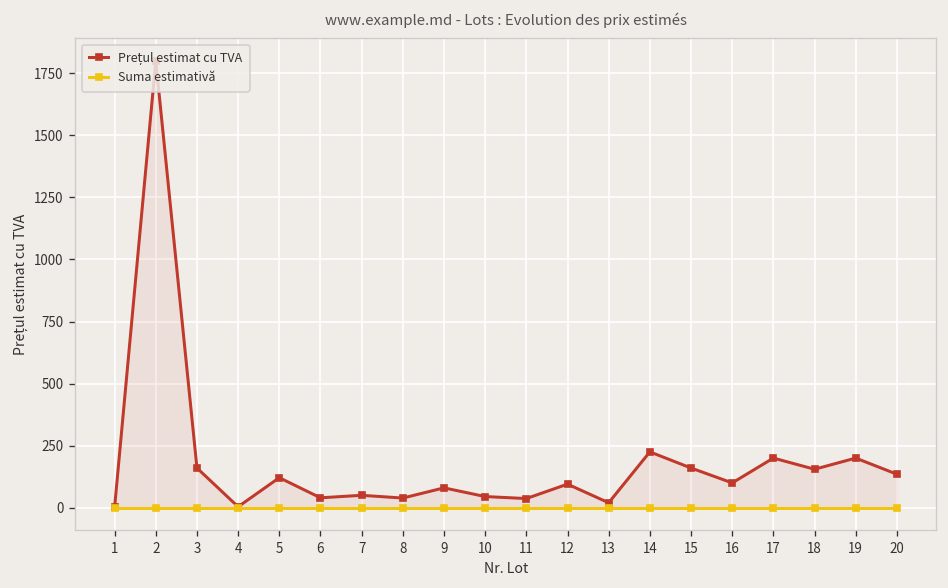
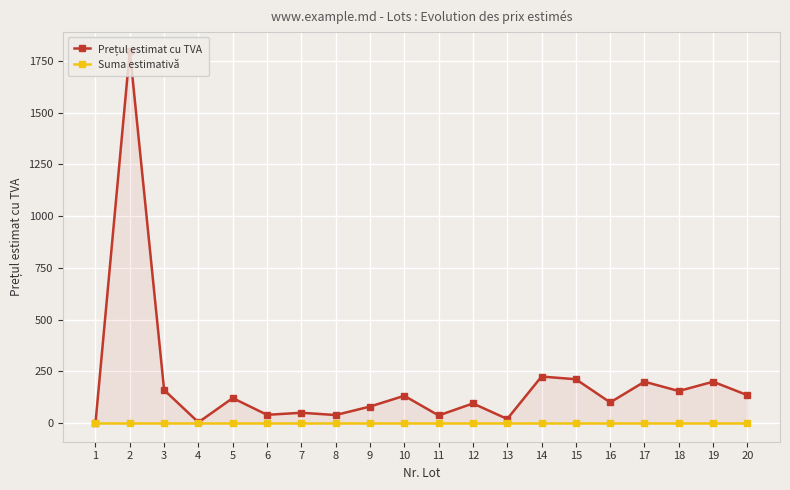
Prețul estimat cu TVA, 10: 50 -> 130
Prețul estimat cu TVA, 15: 160 -> 210
